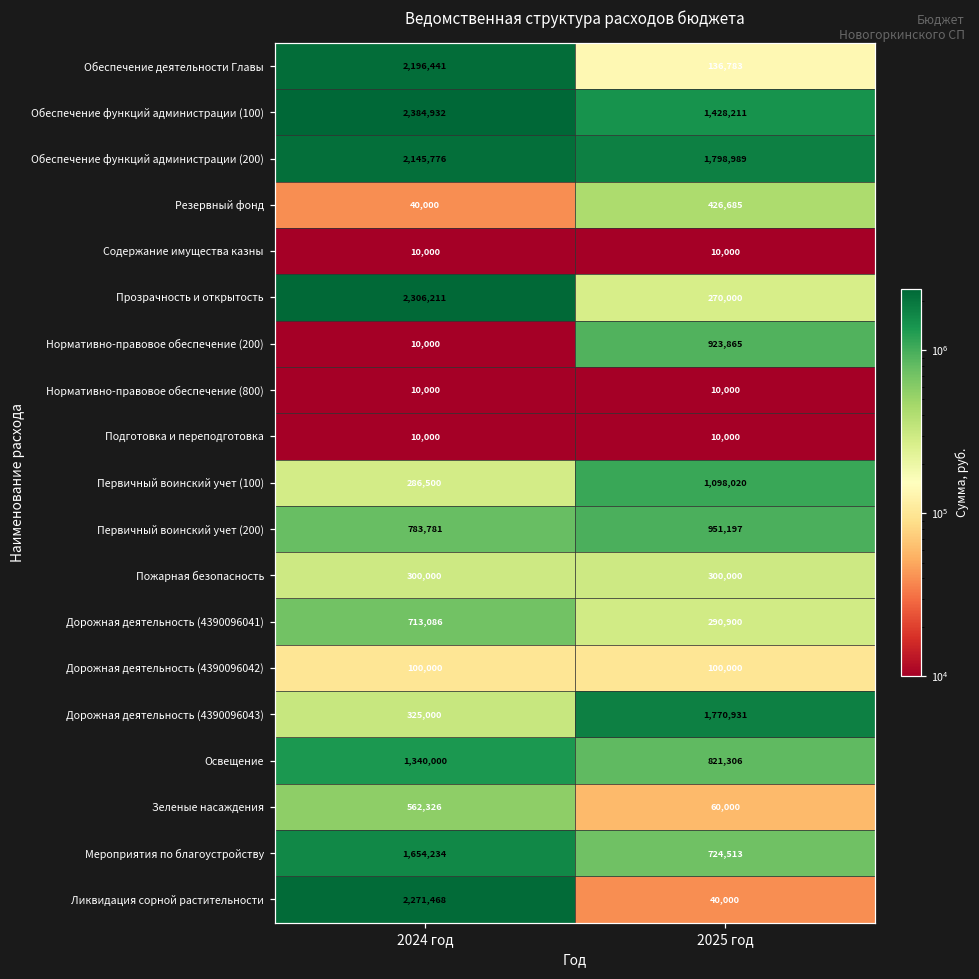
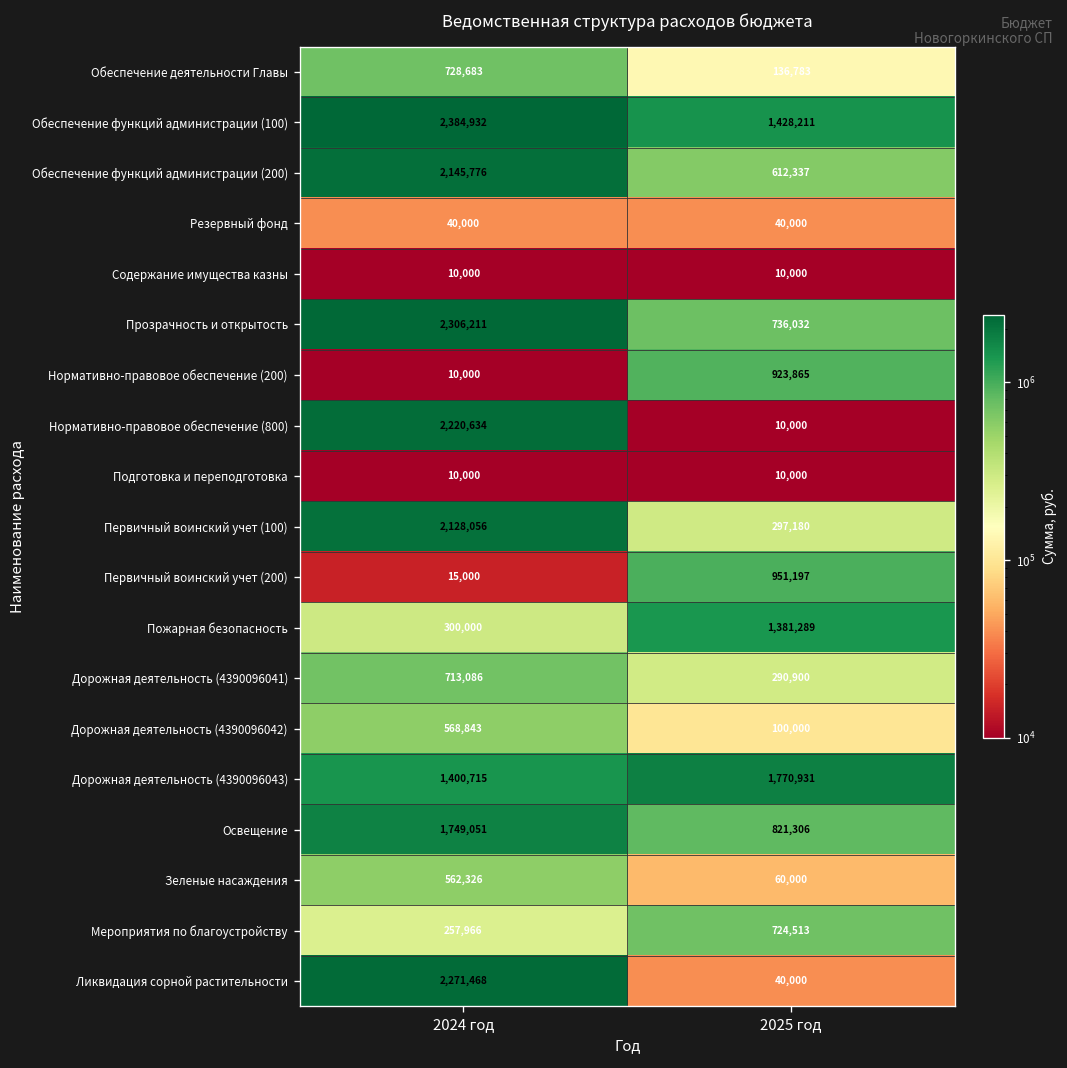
Обеспечение деятельности Главы, 2024 год: 2,196,441 -> 728,683
Обеспечение функций администрации (200), 2025 год: 1,798,989 -> 612,337
Резервный фонд, 2025 год: 426,685 -> 40,000
Прозрачность и открытость, 2025 год: 270,000 -> 736,032
Нормативно-правовое обеспечение (800), 2024 год: 10,000 -> 2,220,634
Первичный воинский учет (100), 2024 год: 286,500 -> 2,128,056
Первичный воинский учет (100), 2025 год: 1,098,020 -> 297,180
Первичный воинский учет (200), 2024 год: 783,781 -> 15,000
Пожарная безопасность, 2025 год: 300,000 -> 1,381,289
Дорожная деятельность (4390096042), 2024 год: 100,000 -> 568,843
Дорожная деятельность (4390096043), 2024 год: 325,000 -> 1,400,715
Освещение, 2024 год: 1,340,000 -> 1,749,051
Мероприятия по благоустройству, 2024 год: 1,654,234 -> 257,966
